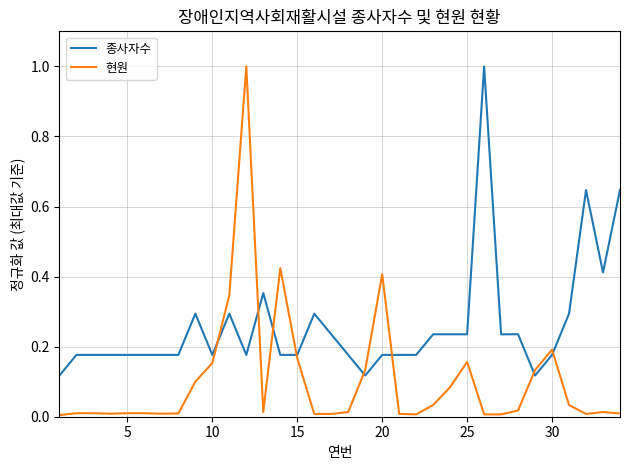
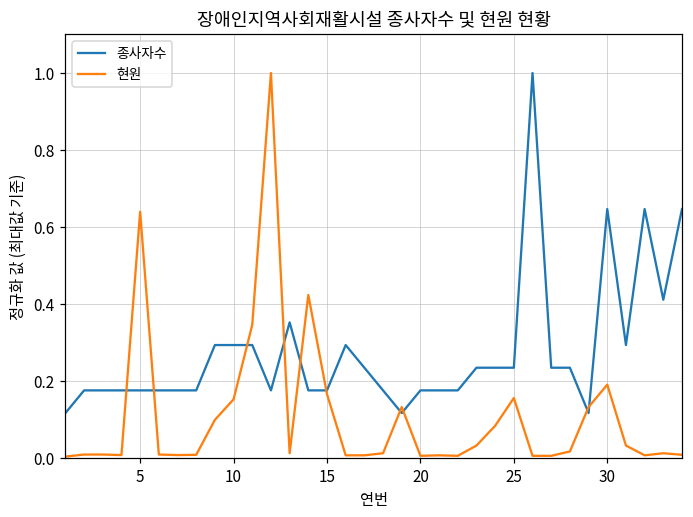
현원, 5: 0.01 -> 0.64
종사자수, 10: 0.18 -> 0.29
현원, 20: 0.41 -> 0.01
종사자수, 30: 0.18 -> 0.65
